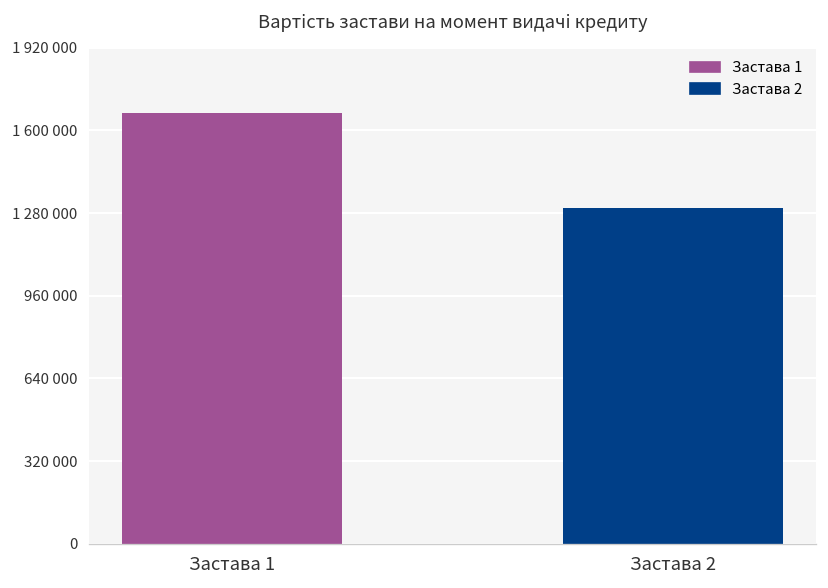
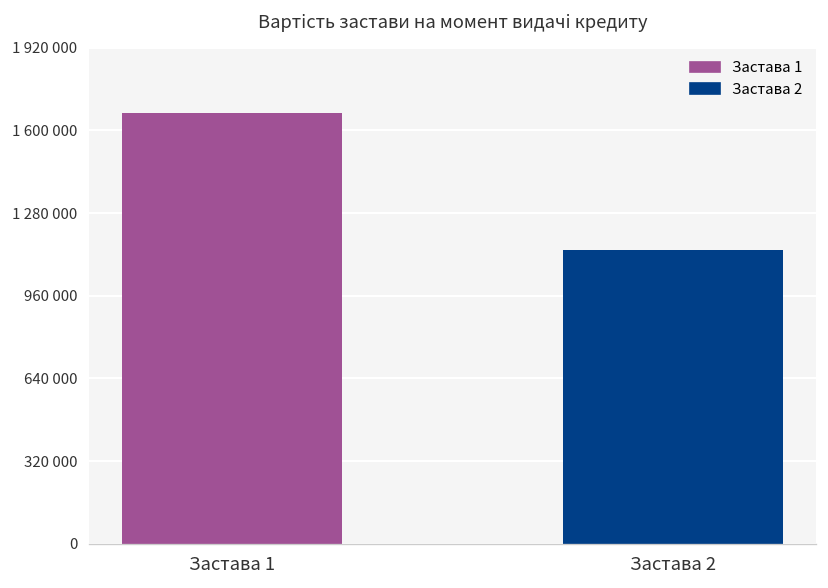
Застава 2: 1300000 -> 1140000
